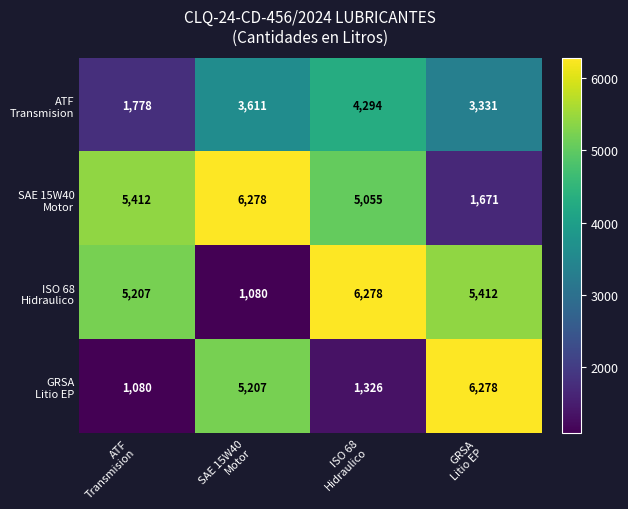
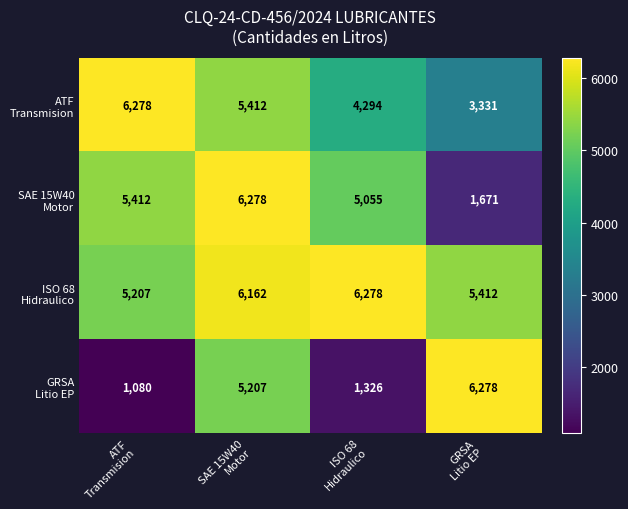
ATF Transmision, ATF Transmision: 1,778 -> 6,278
ATF Transmision, SAE 15W40 Motor: 3,611 -> 5,412
ISO 68 Hidraulico, SAE 15W40 Motor: 1,080 -> 6,162
